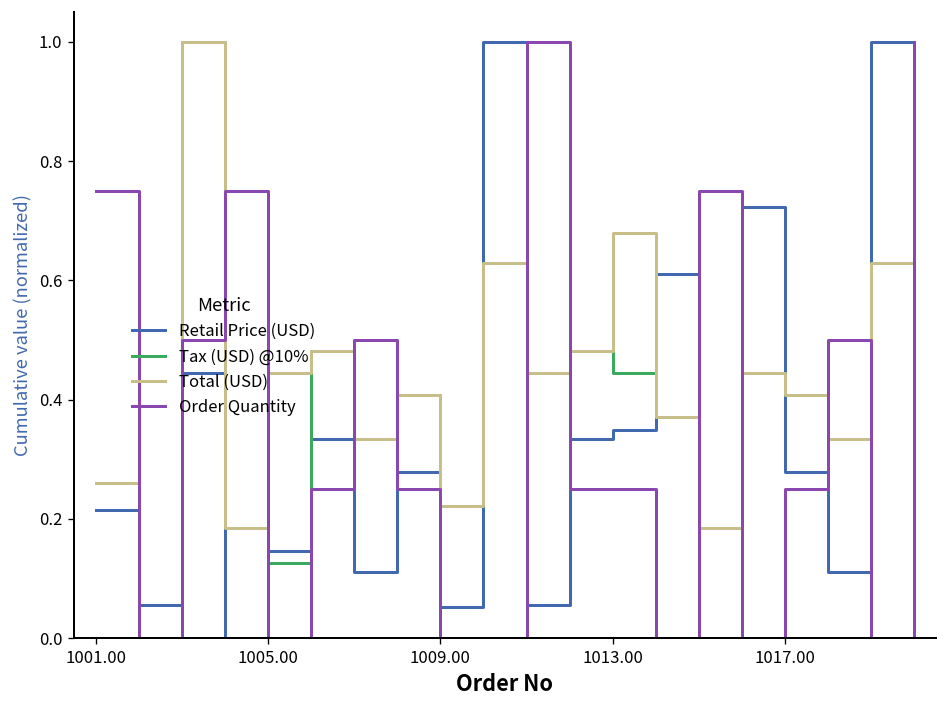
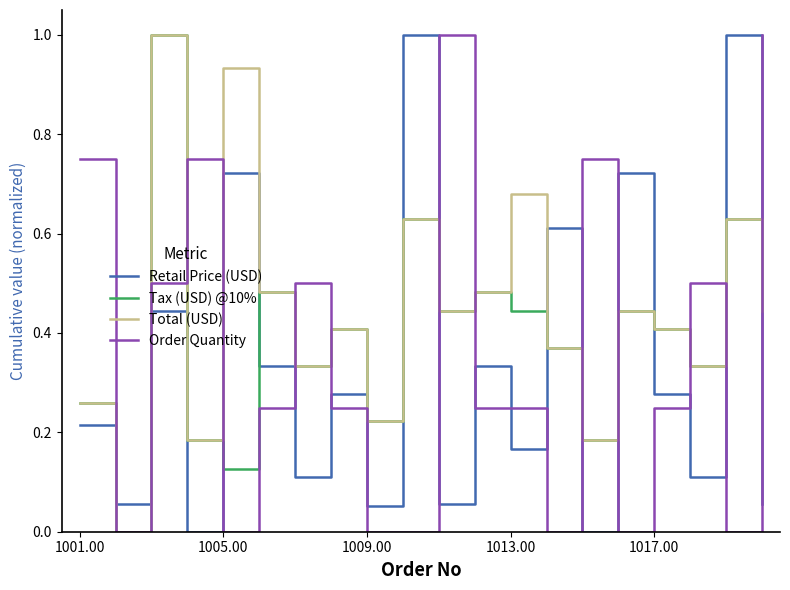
Retail Price (USD), 1005.00: 0.15 -> 0.72
Total (USD), 1005.00: 0.44 -> 0.93
Retail Price (USD), 1013.00: 0.35 -> 0.17
